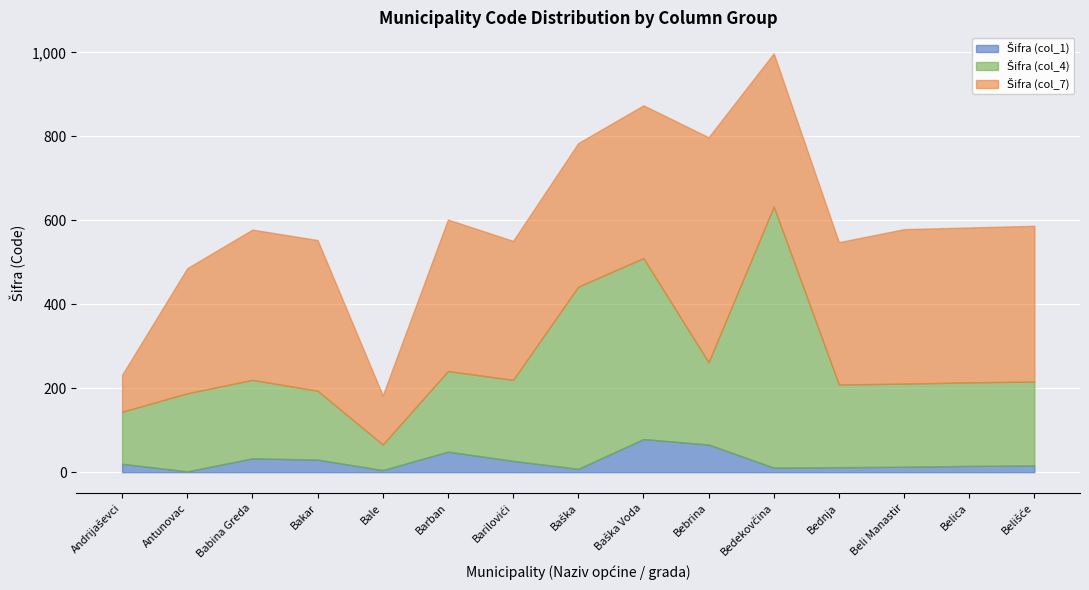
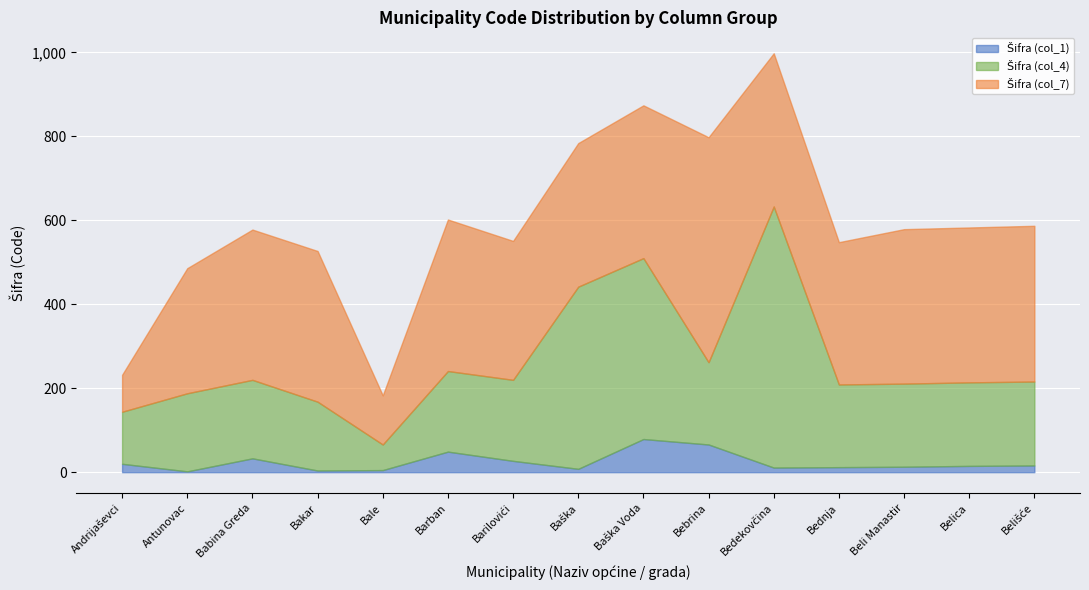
Šifra (col_1), Bakar: 30 -> 0
